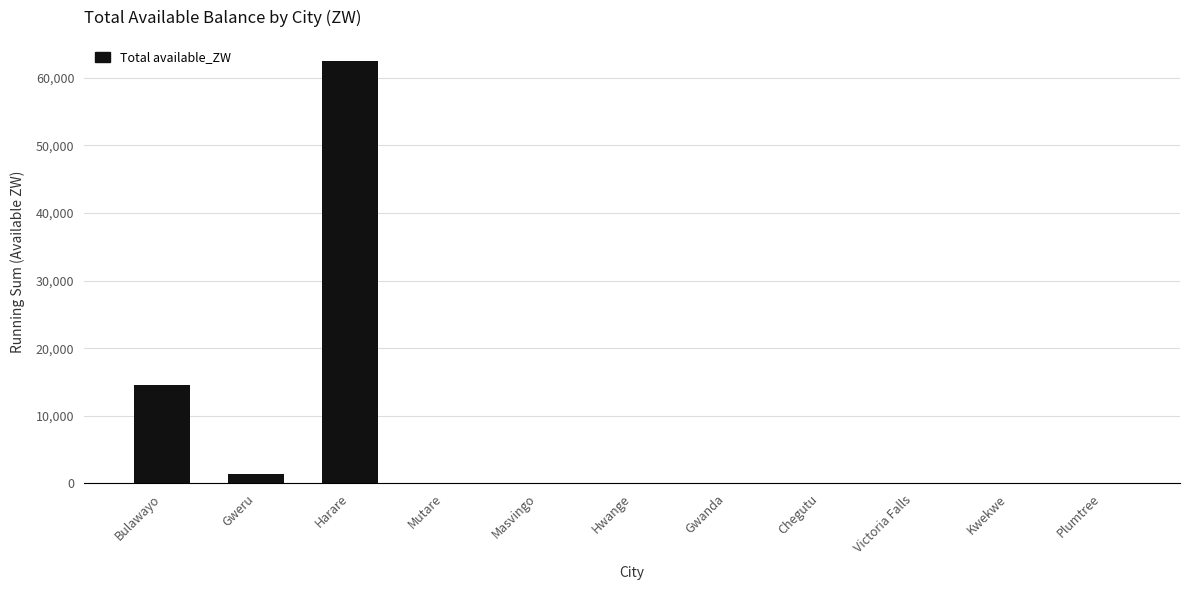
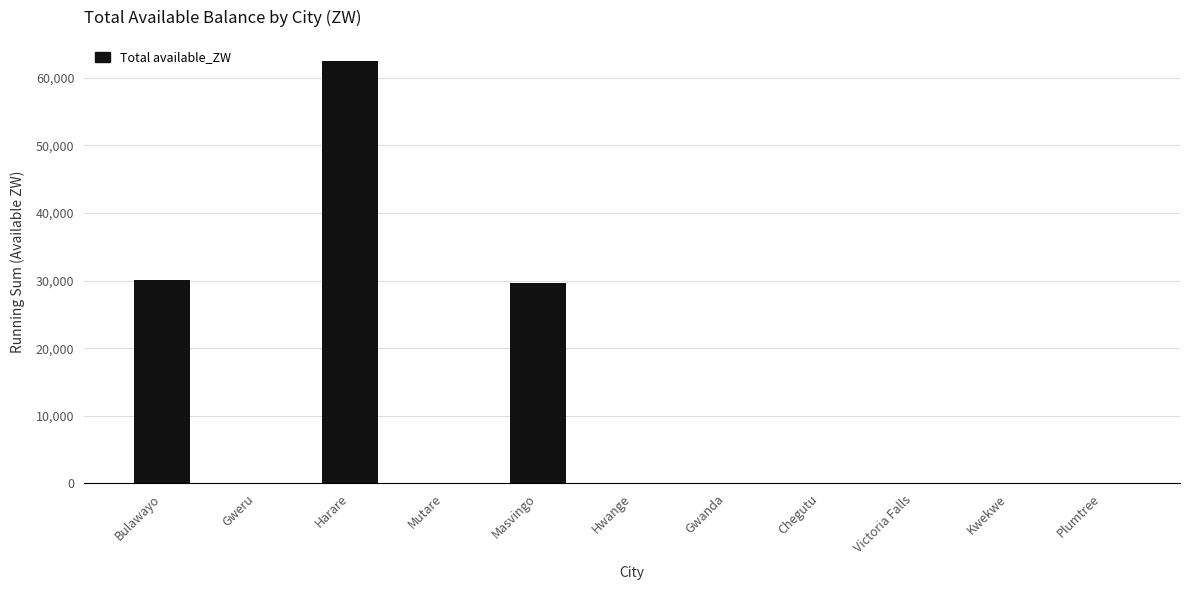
Bulawayo: 15,000 -> 30,000
Gweru: 1,000 -> 0
Masvingo: 0 -> 30,000
